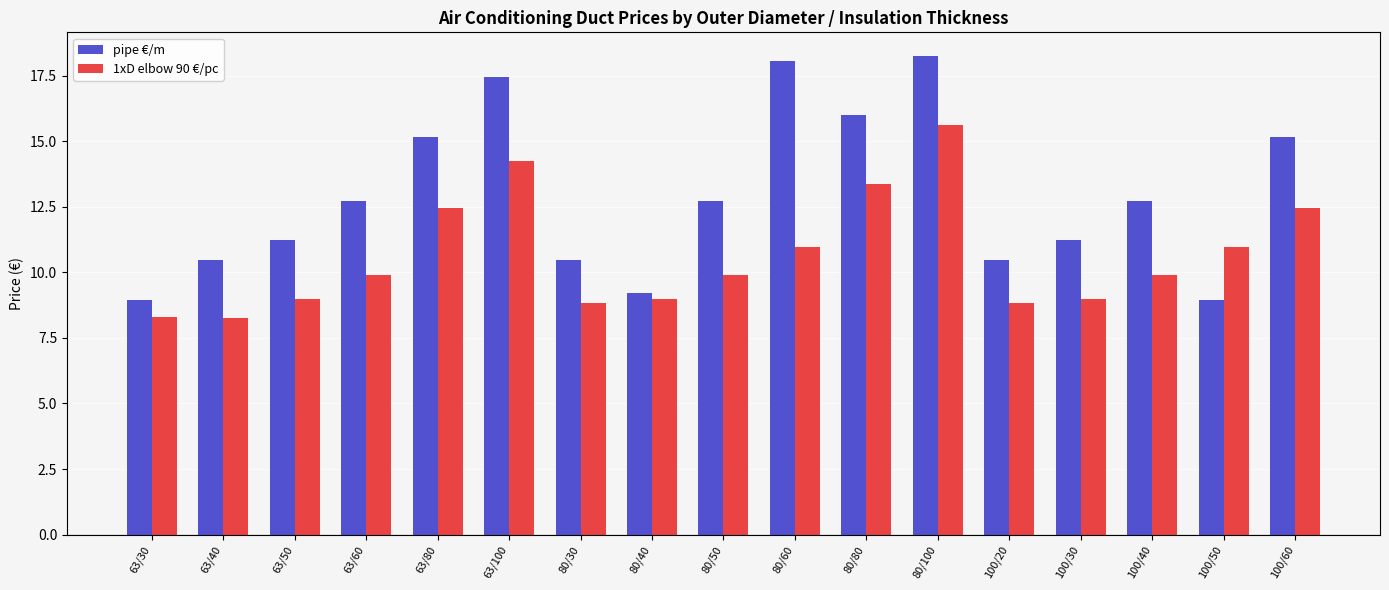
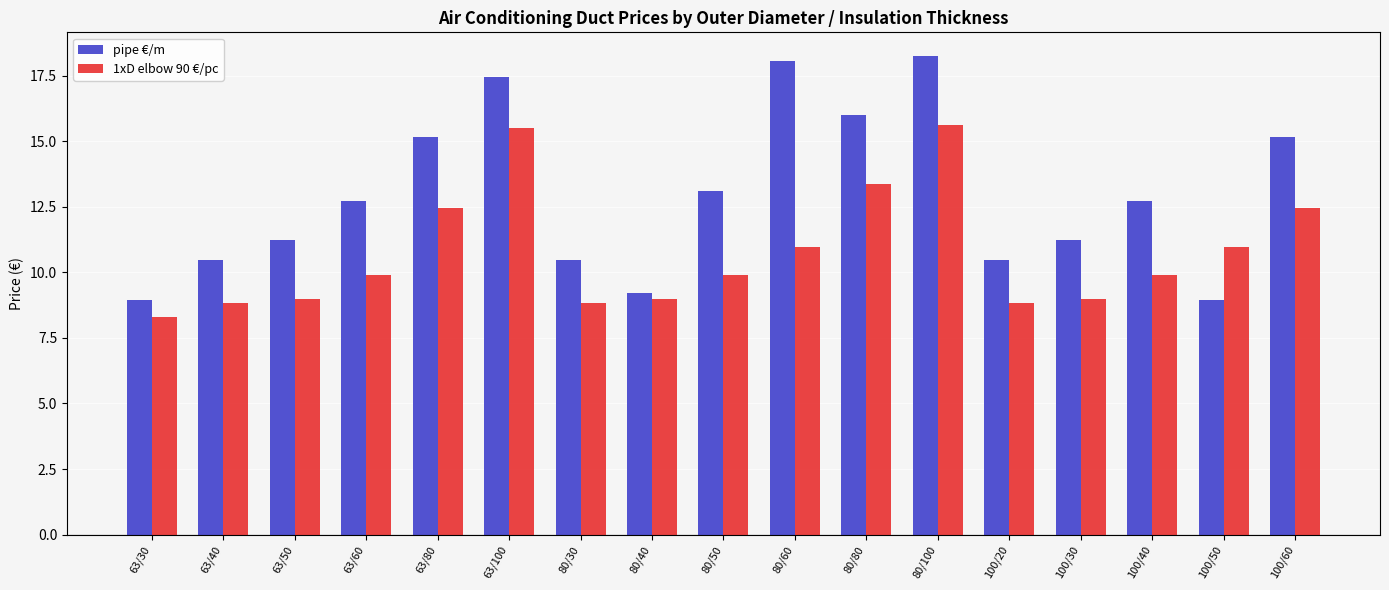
1xD elbow 90 €/pc, 63/40: 8.3 -> 8.8
1xD elbow 90 €/pc, 63/100: 14.3 -> 15.5
pipe €/m, 80/50: 12.7 -> 13.1
